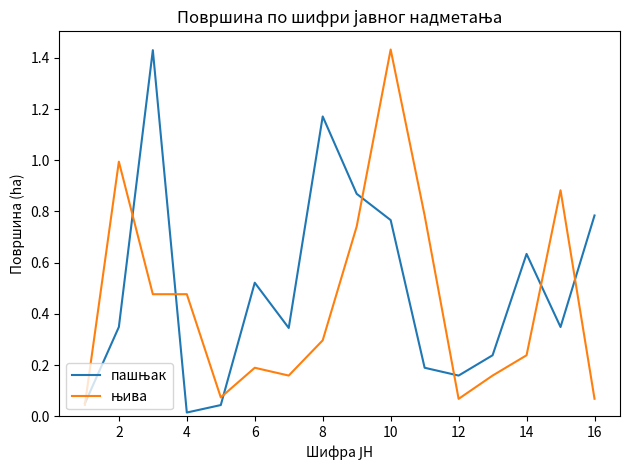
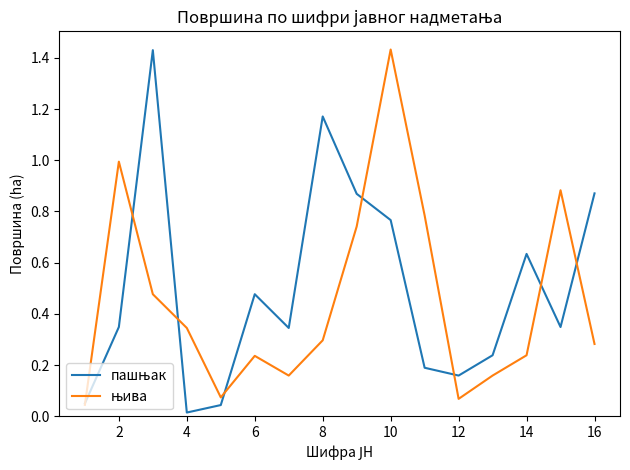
њива, 4: 0.48 -> 0.34
пашњак, 6: 0.52 -> 0.48
њива, 6: 0.19 -> 0.24
пашњак, 16: 0.78 -> 0.87
њива, 16: 0.07 -> 0.28
